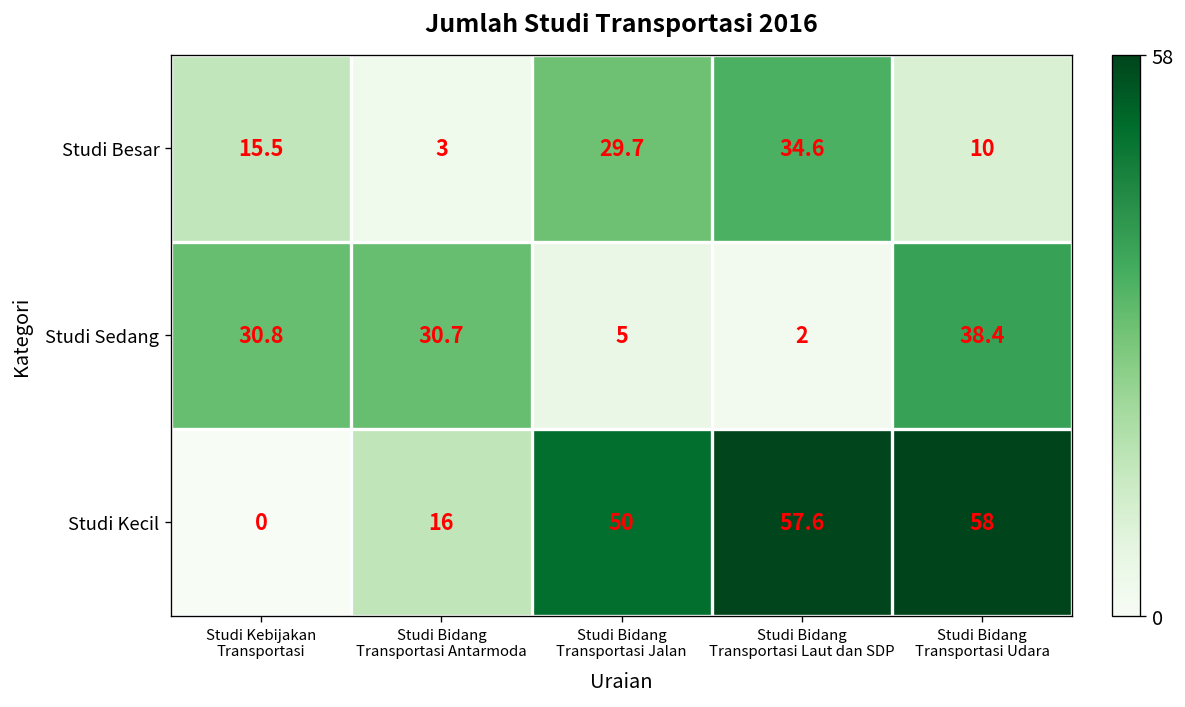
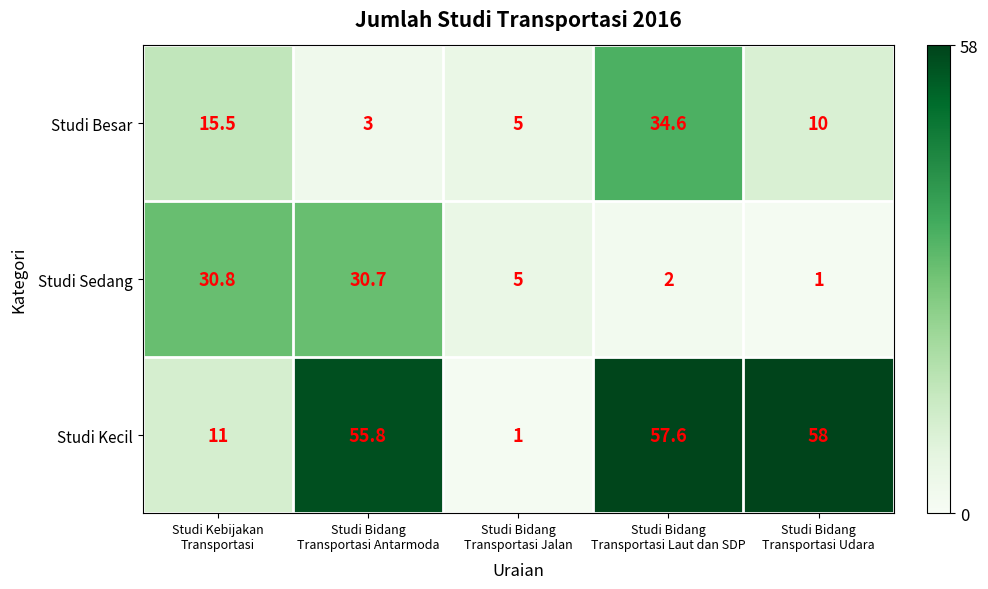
Studi Besar, Studi Bidang Transportasi Jalan: 29.7 -> 5
Studi Sedang, Studi Bidang Transportasi Udara: 38.4 -> 1
Studi Kecil, Studi Kebijakan Transportasi: 0 -> 11
Studi Kecil, Studi Bidang Transportasi Antarmoda: 16 -> 55.8
Studi Kecil, Studi Bidang Transportasi Jalan: 50 -> 1
